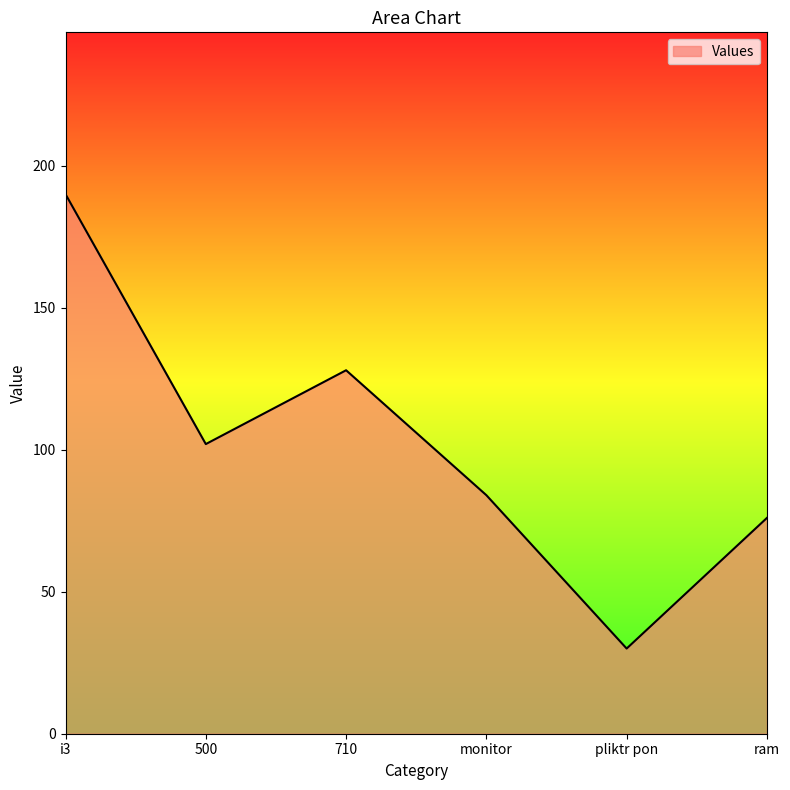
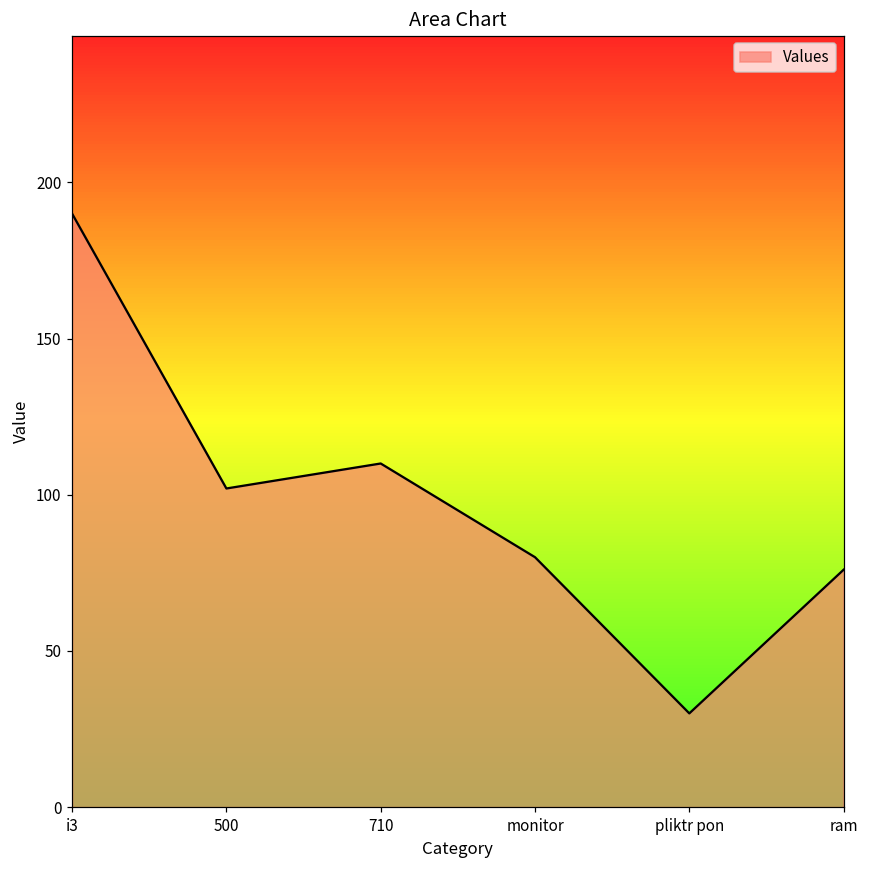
710: 128 -> 110
monitor: 84 -> 80
